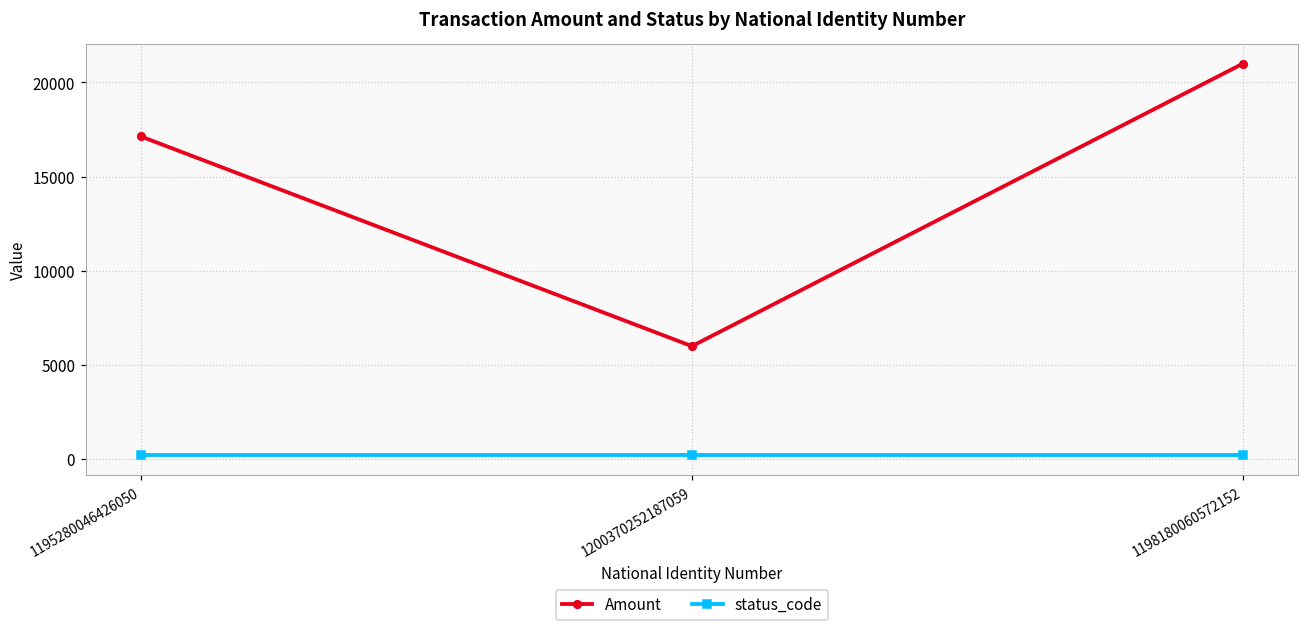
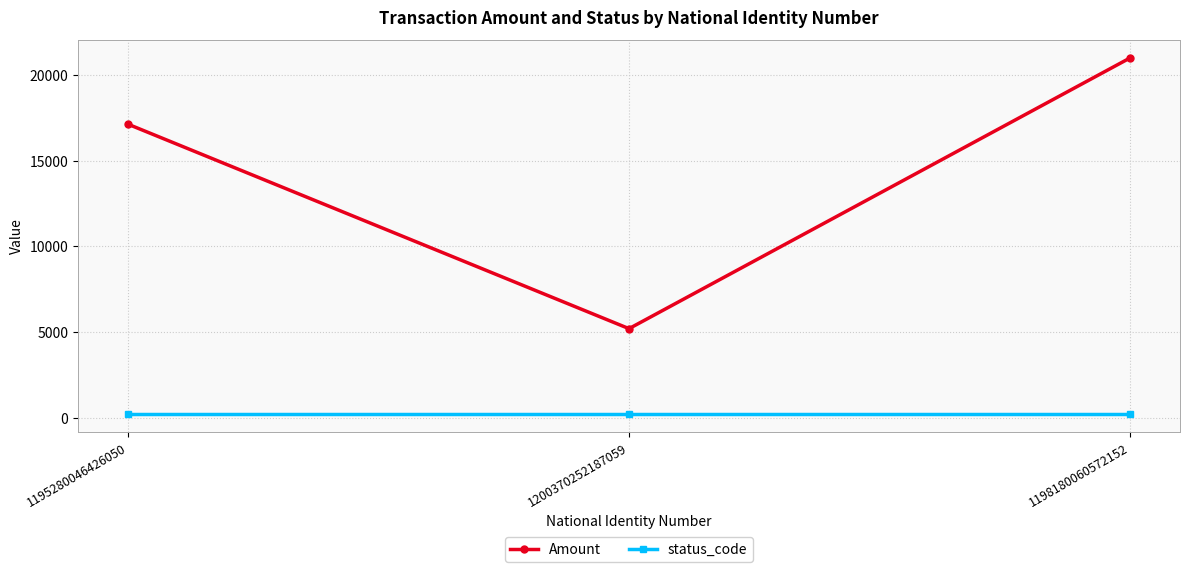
Amount, 1200370252187059: 6000 -> 5200
